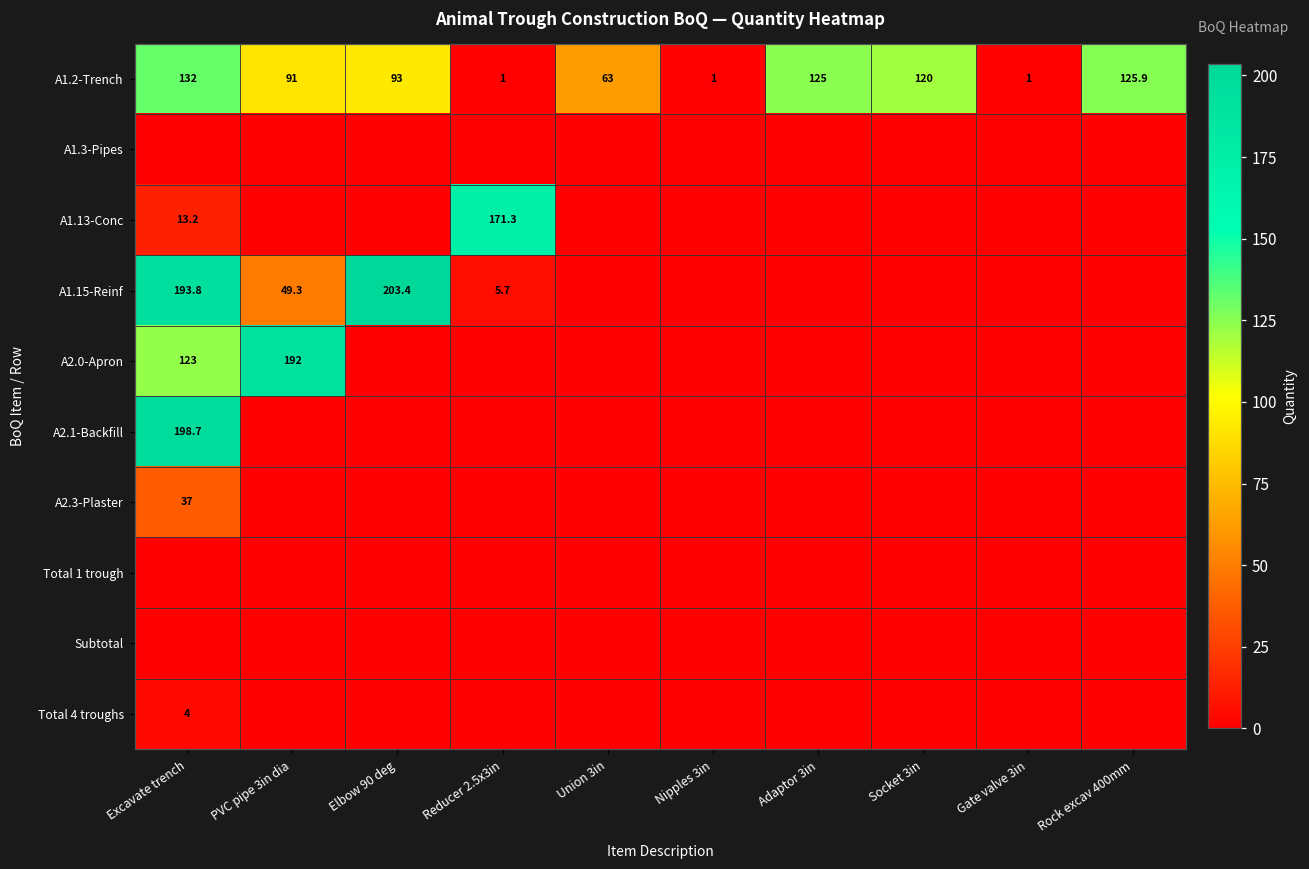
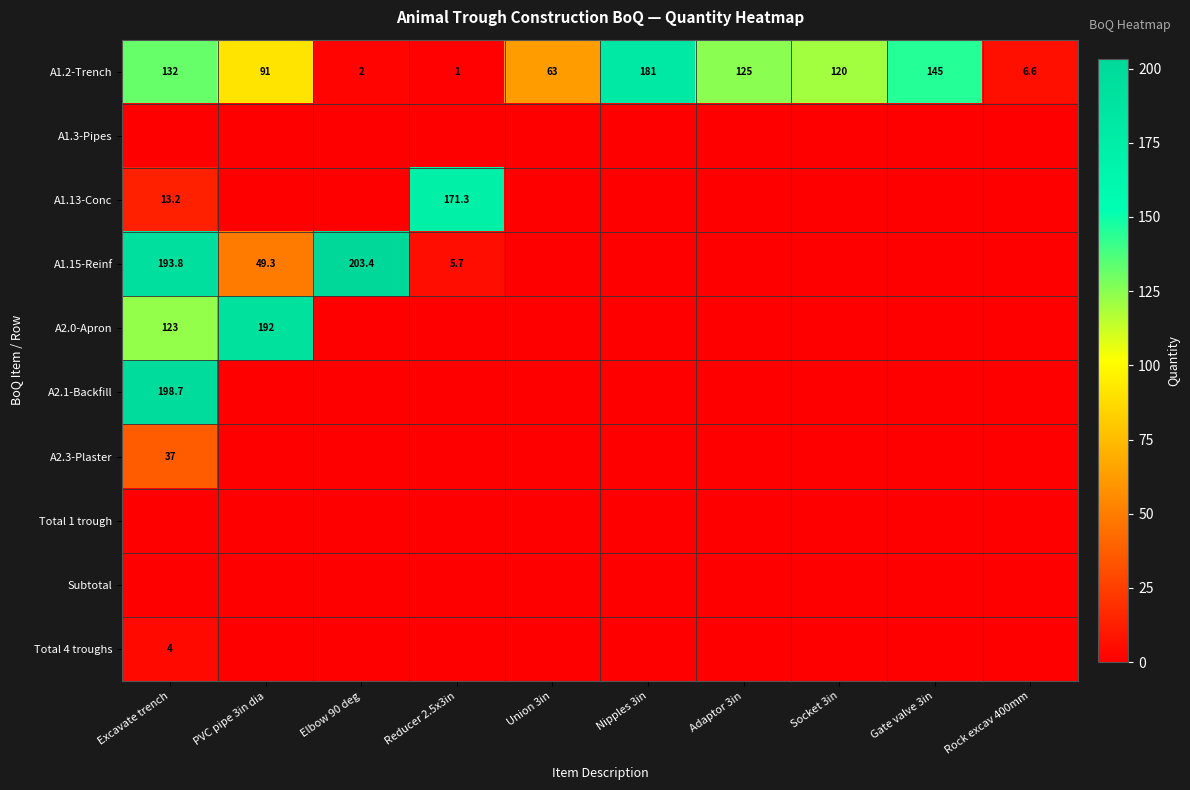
A1.2-Trench, Elbow 90 deg: 93 -> 2
A1.2-Trench, Nipples 3in: 1 -> 181
A1.2-Trench, Gate valve 3in: 1 -> 145
A1.2-Trench, Rock excav 400mm: 125.9 -> 6.6
